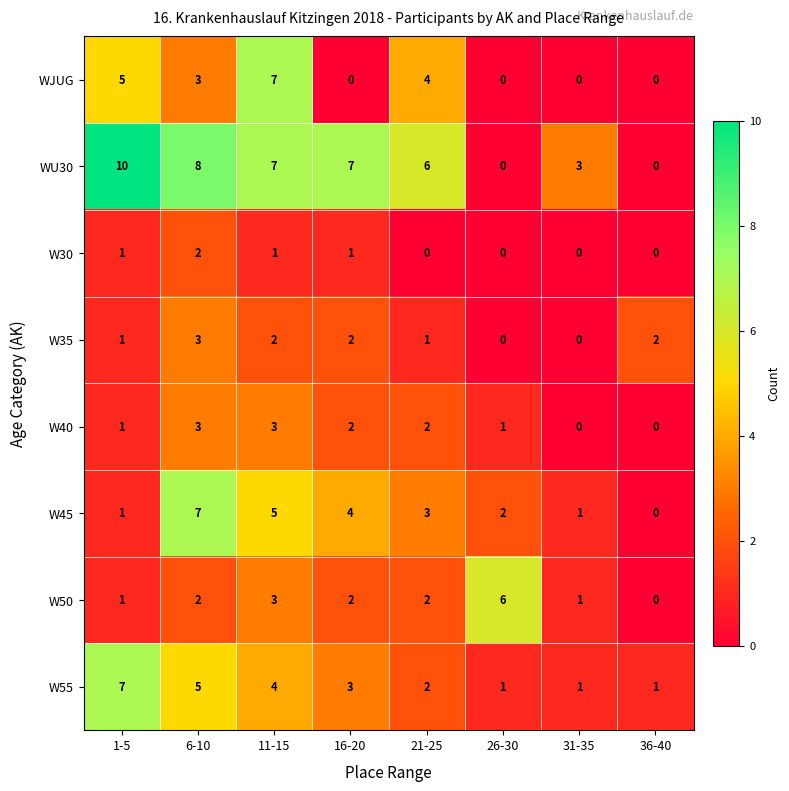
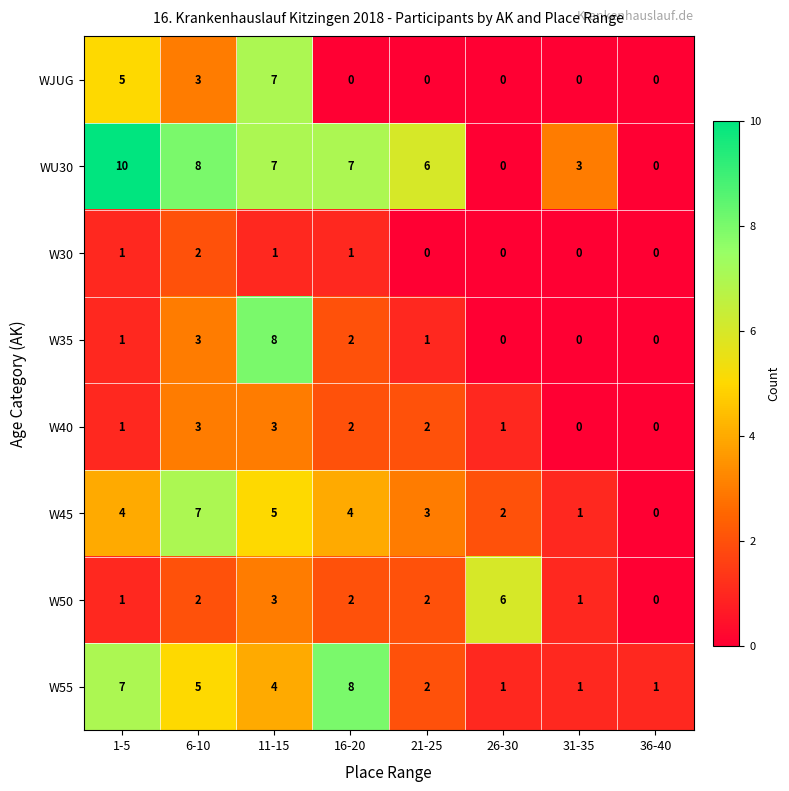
WJUG, 21-25: 4 -> 0
W35, 11-15: 2 -> 8
W35, 36-40: 2 -> 0
W45, 1-5: 1 -> 4
W55, 16-20: 3 -> 8
